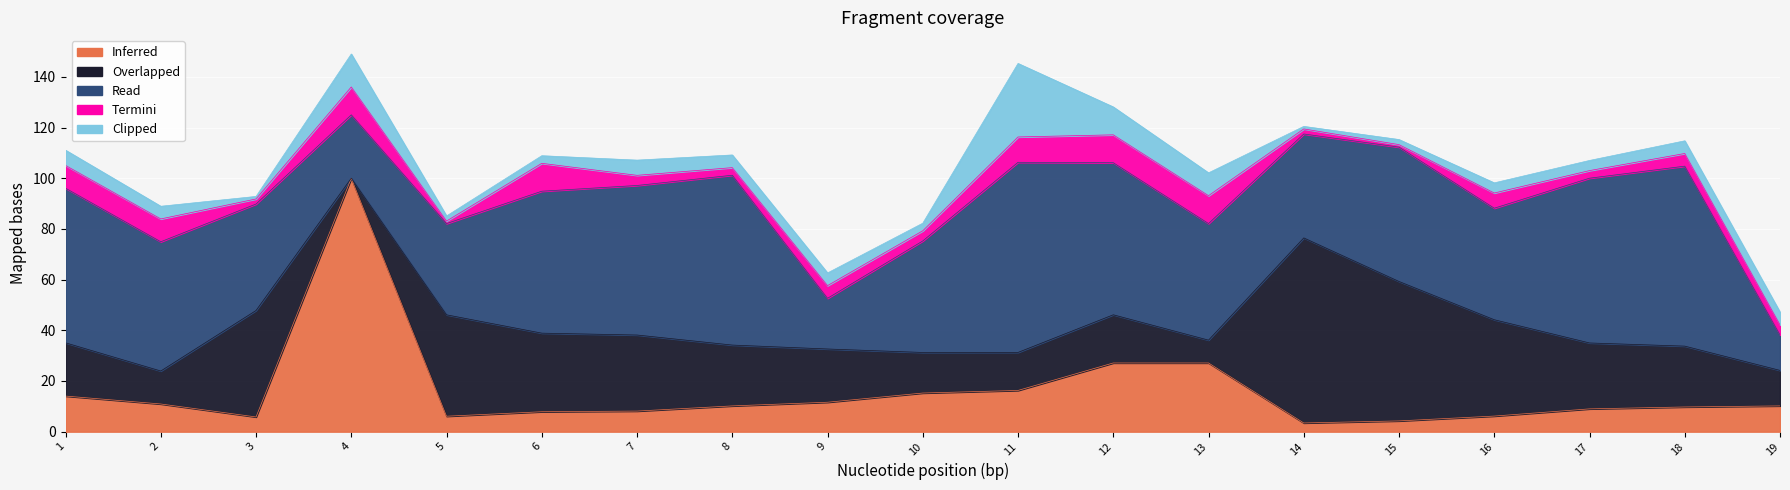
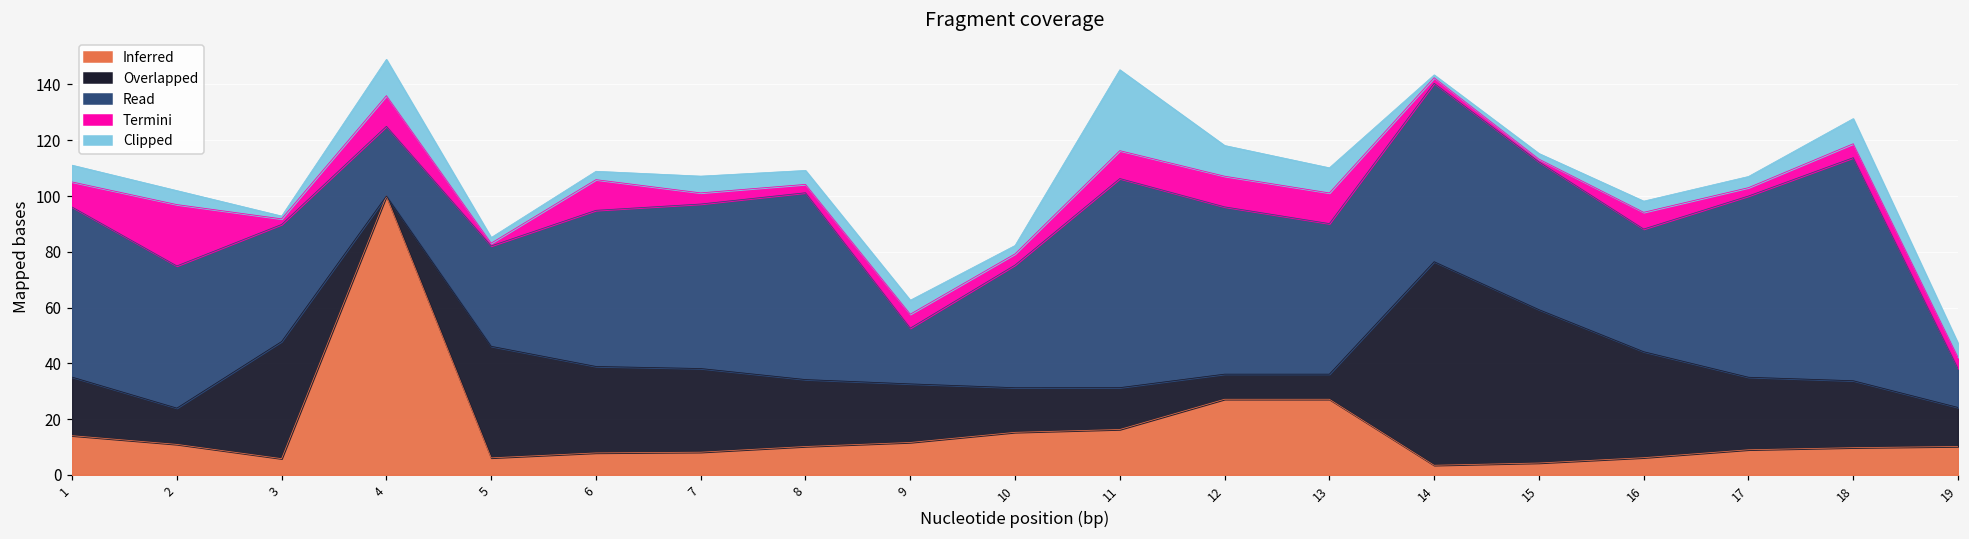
Termini, 2: 9 -> 22
Overlapped, 12: 19 -> 9
Read, 13: 46 -> 54
Read, 14: 41 -> 64
Read, 18: 71 -> 80
Clipped, 18: 5 -> 9
